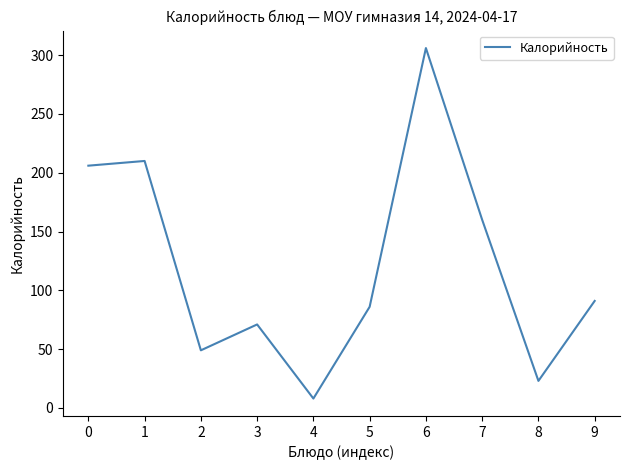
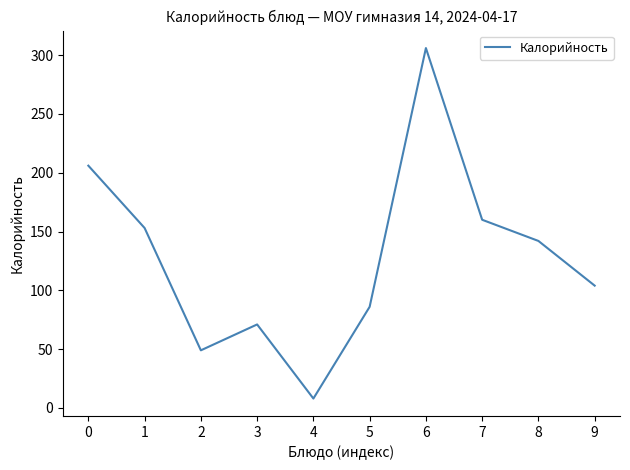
1: 210 -> 153
8: 23 -> 142
9: 91 -> 104
